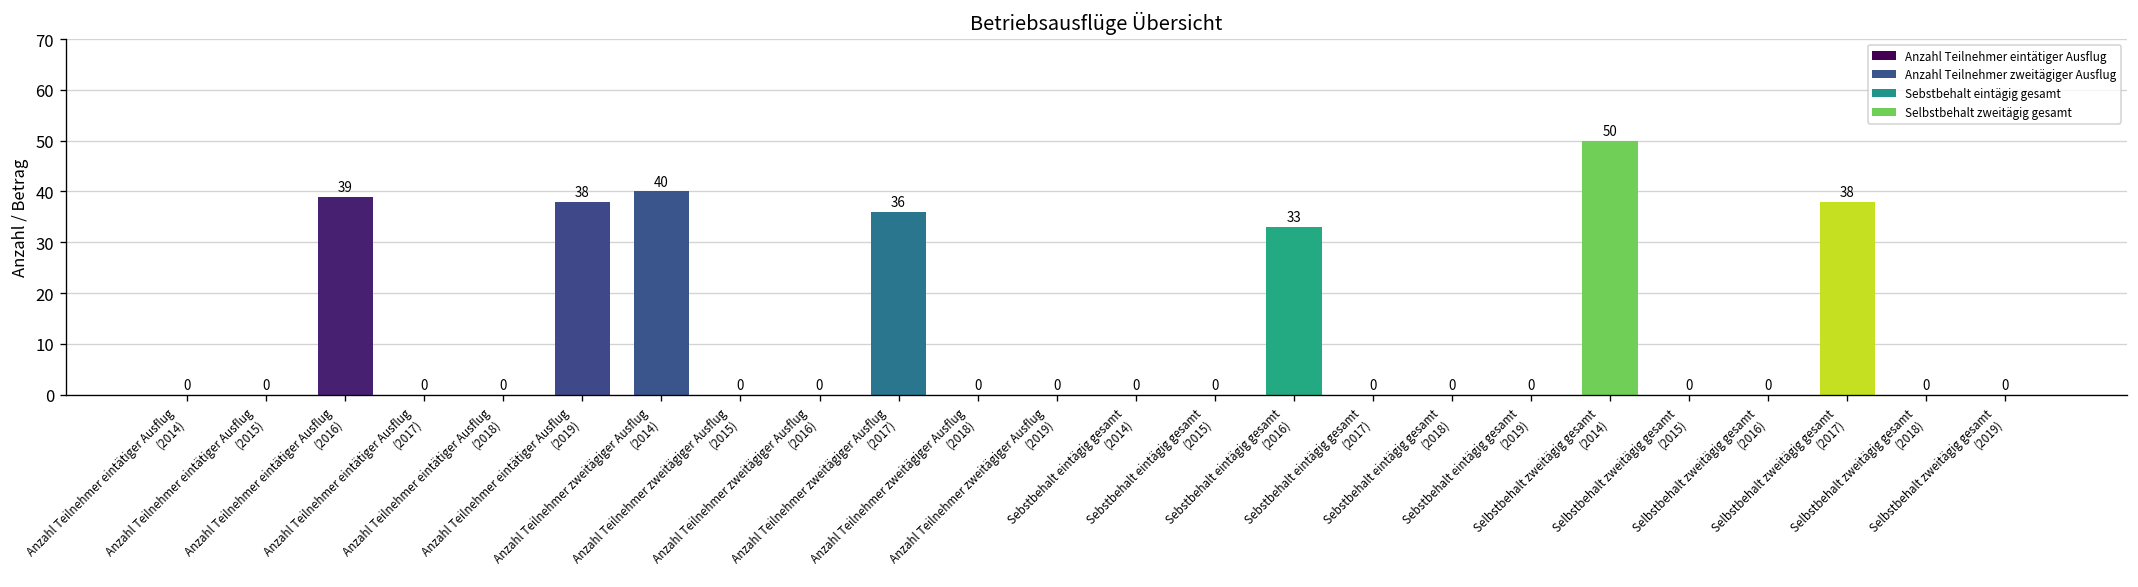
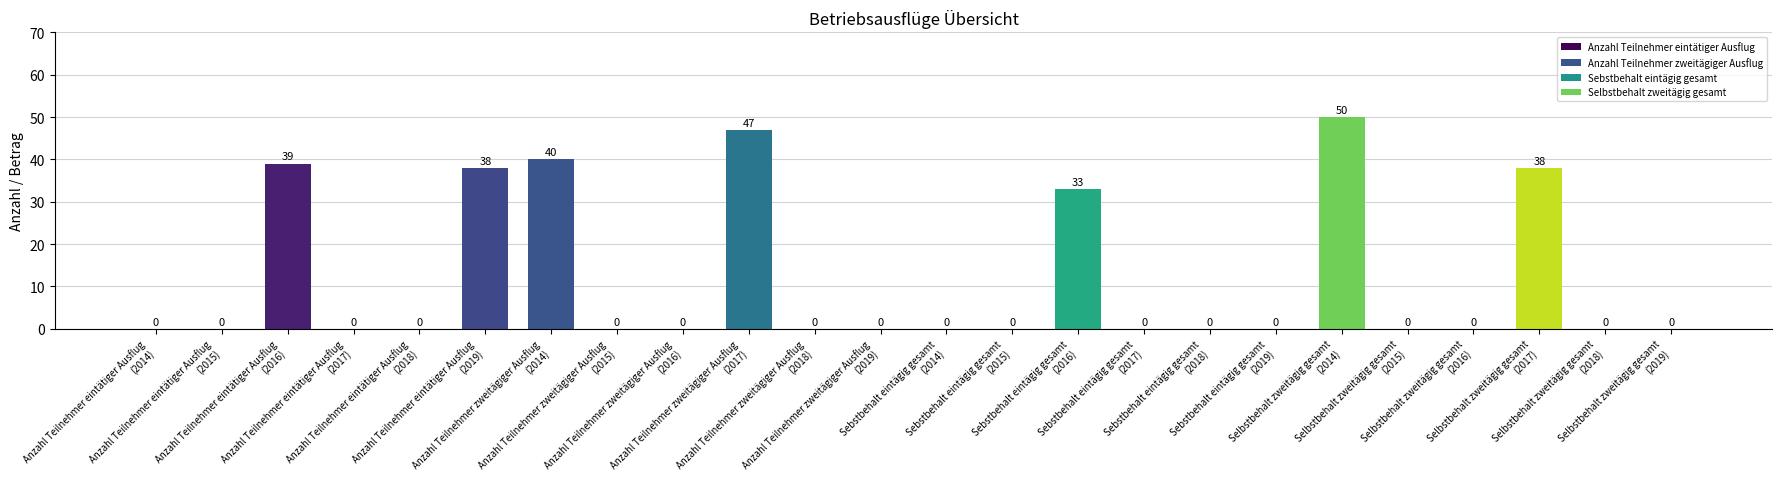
Anzahl Teilnehmer zweitägiger Ausflug (2017): 36 -> 47
